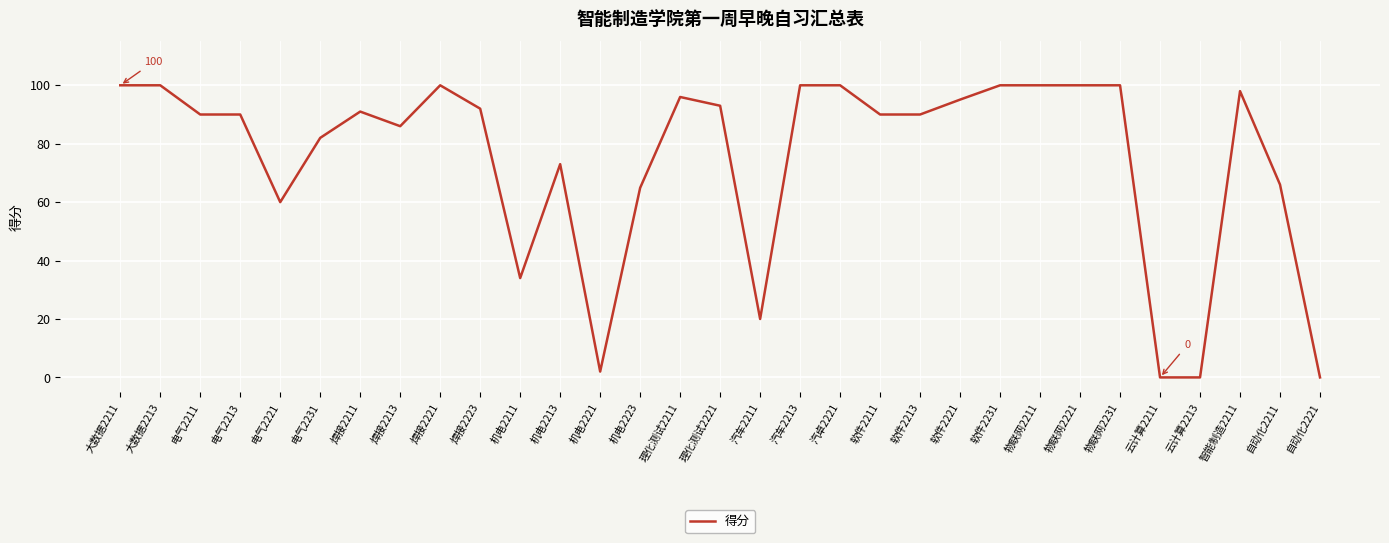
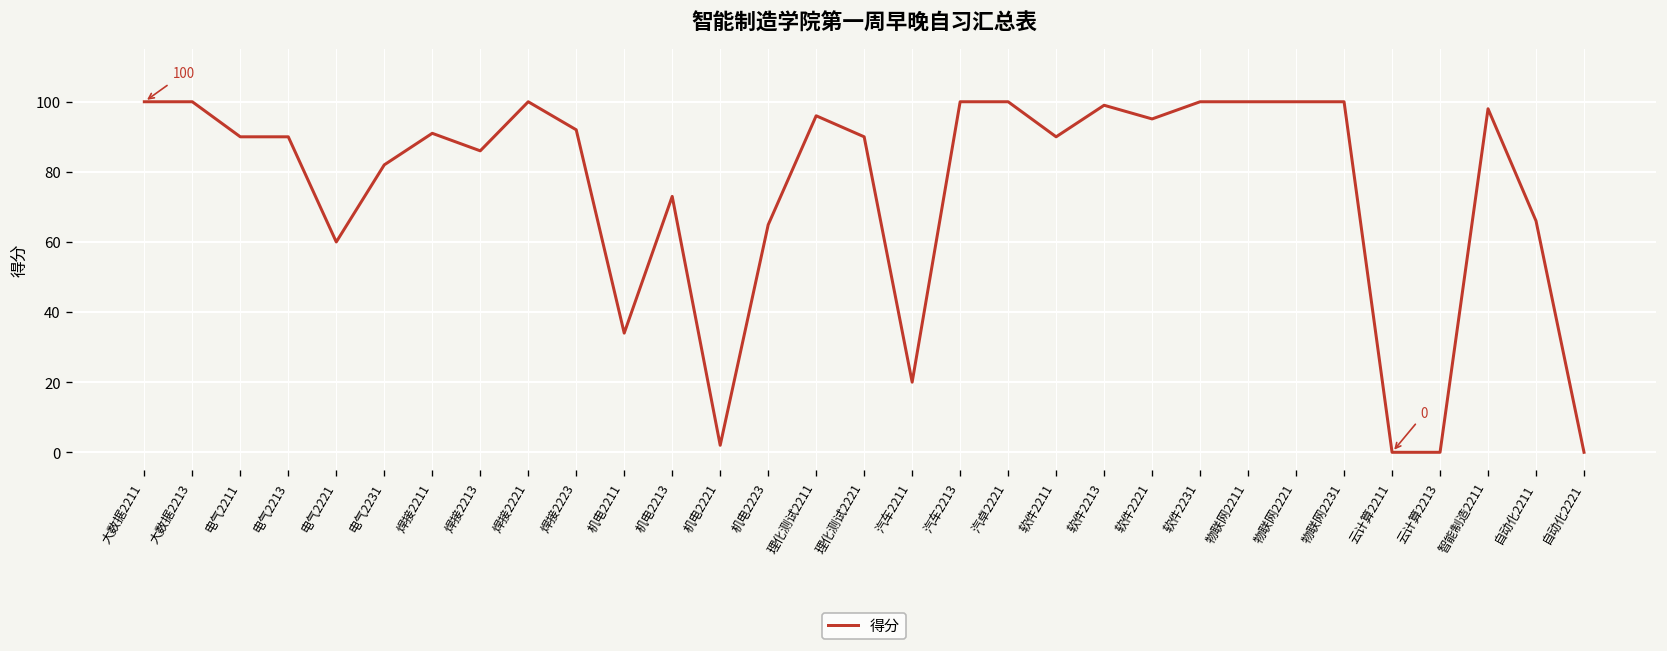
理化测试2221: 93 -> 90
软件2213: 90 -> 99
